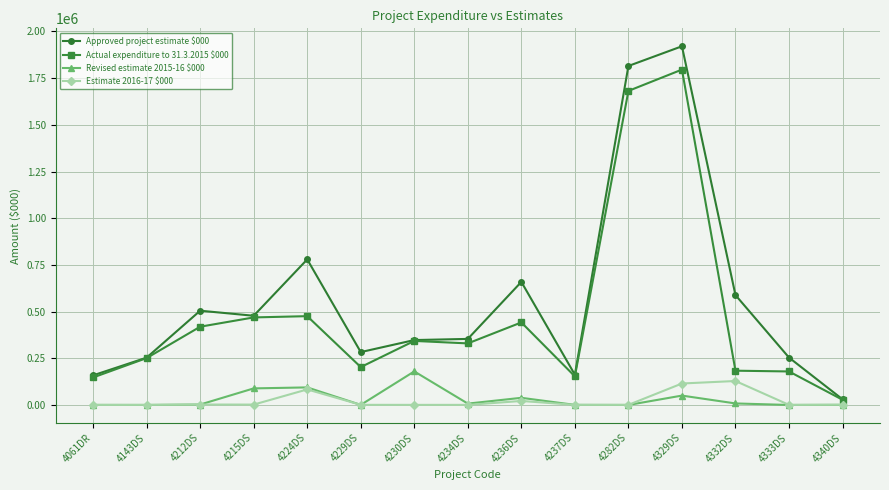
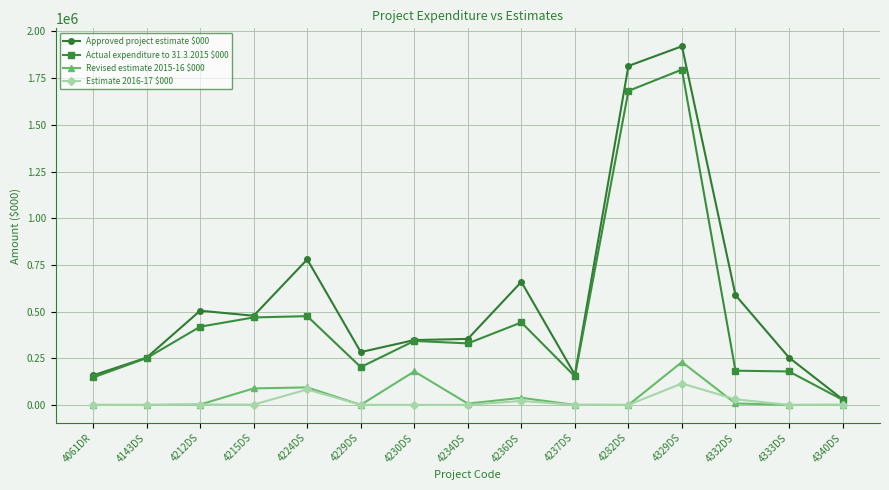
Revised estimate 2015-16 $000, 4329DS: 50000 -> 230000
Estimate 2016-17 $000, 4332DS: 130000 -> 30000
